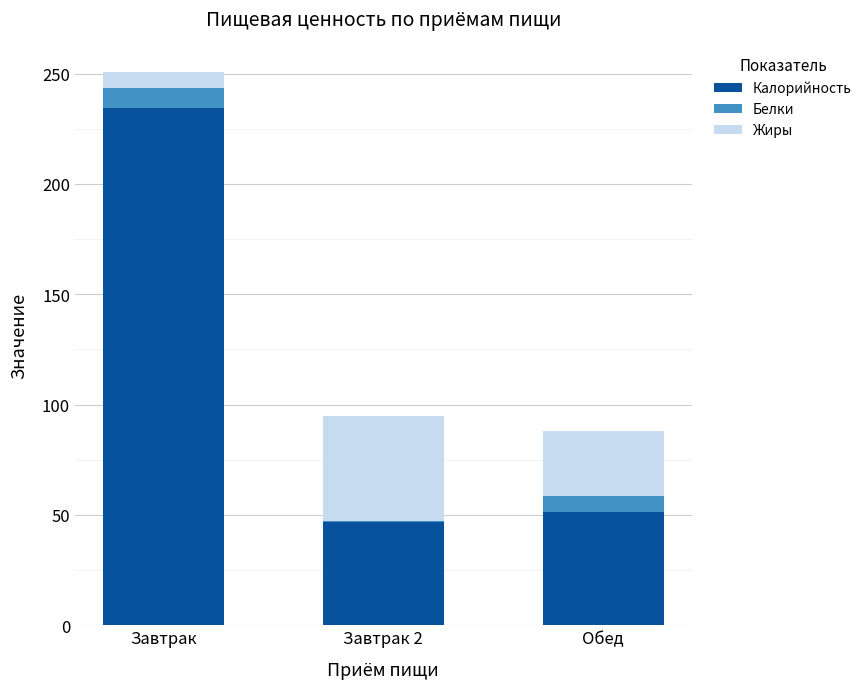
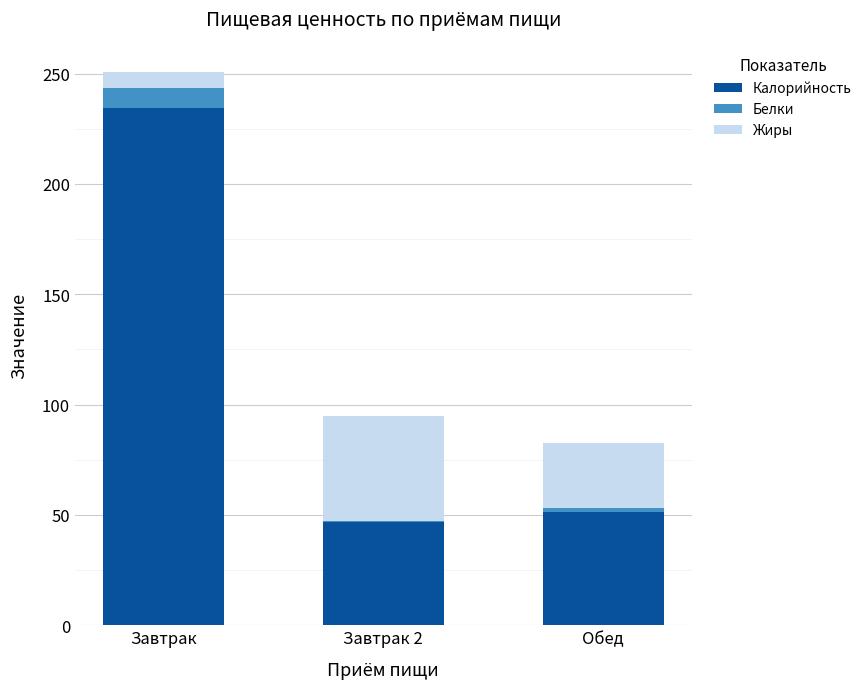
Белки, Обед: 7 -> 2
